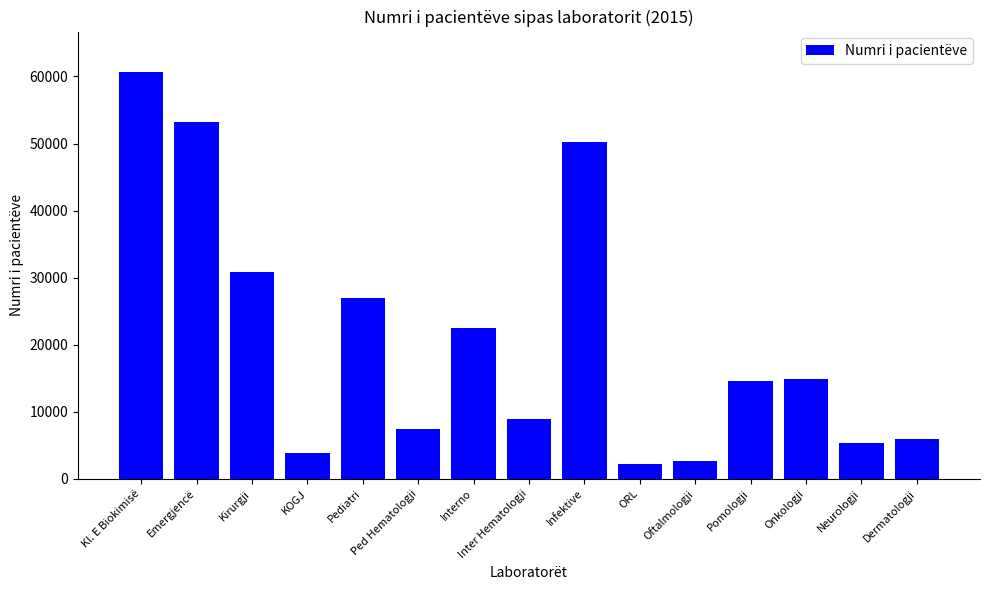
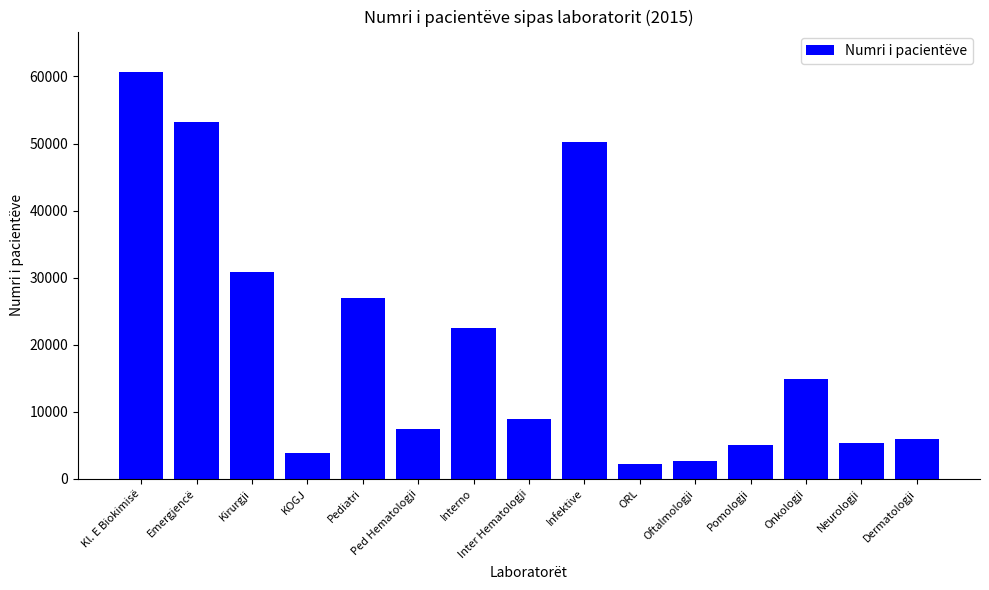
Pomologji: 15000 -> 5000
